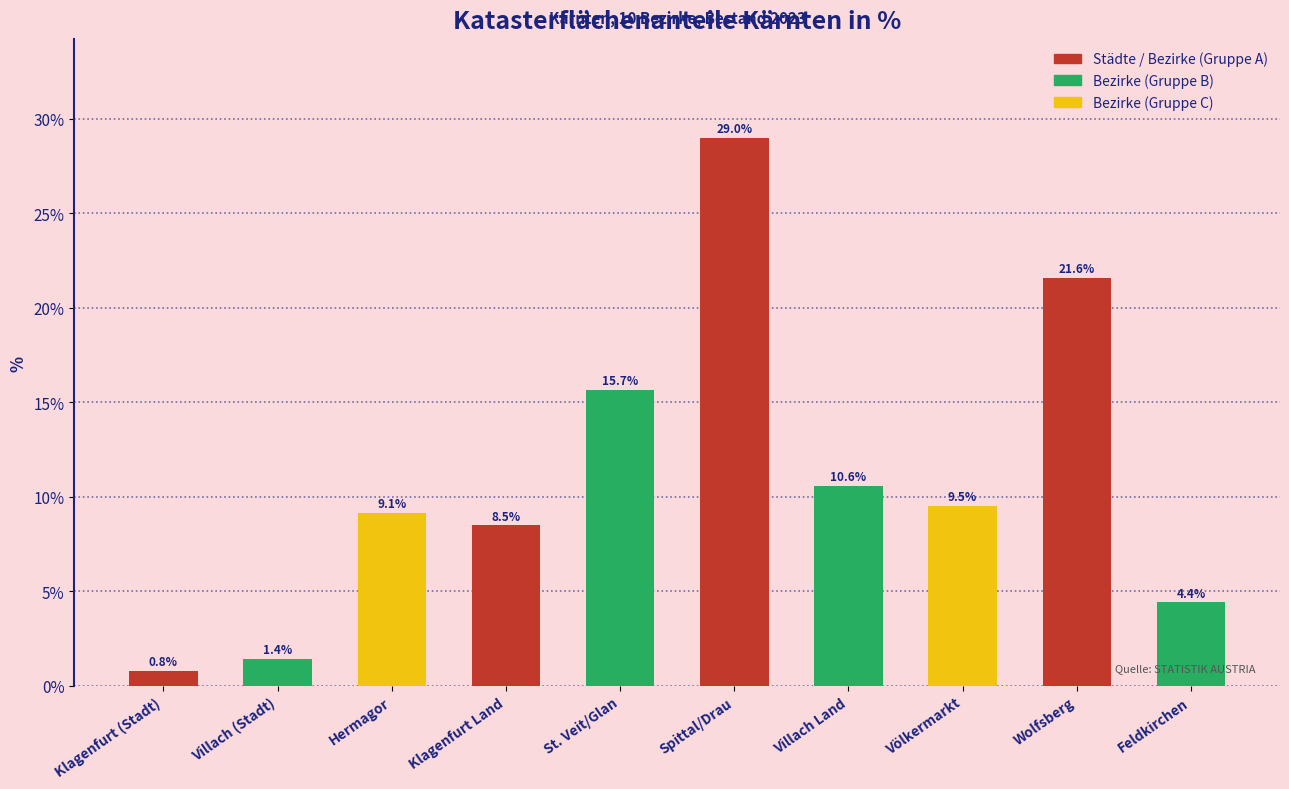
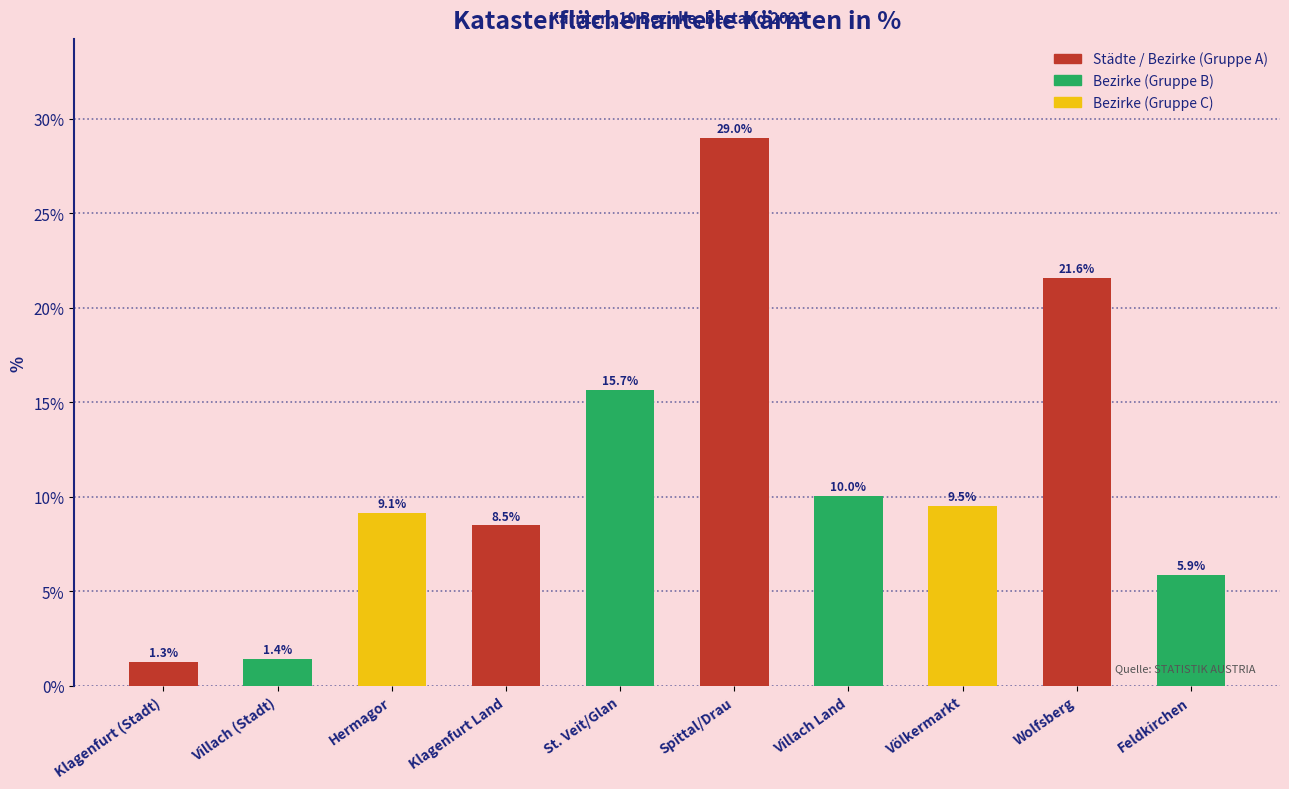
Klagenfurt (Stadt): 0.8% -> 1.3%
Villach Land: 10.6% -> 10.0%
Feldkirchen: 4.4% -> 5.9%
